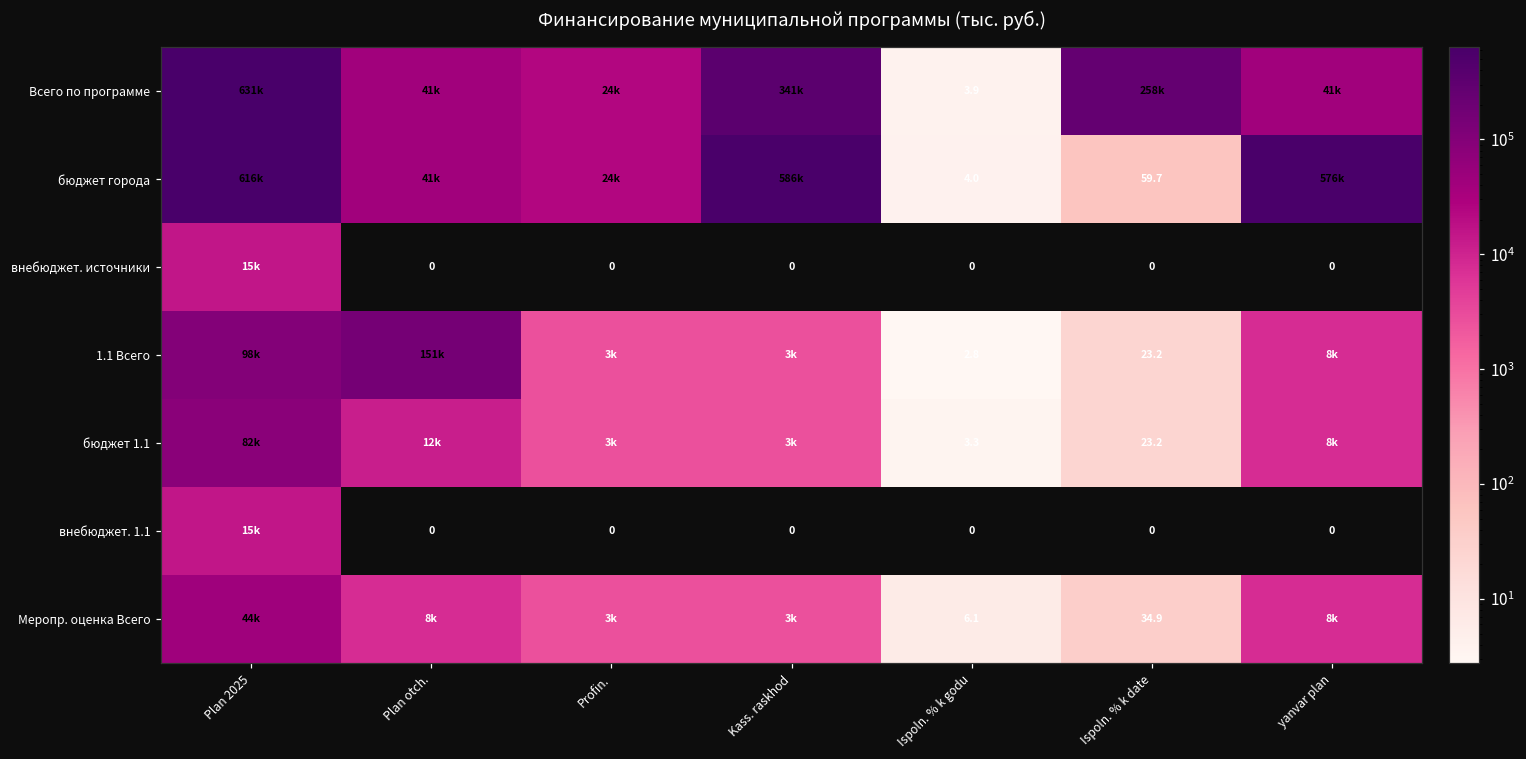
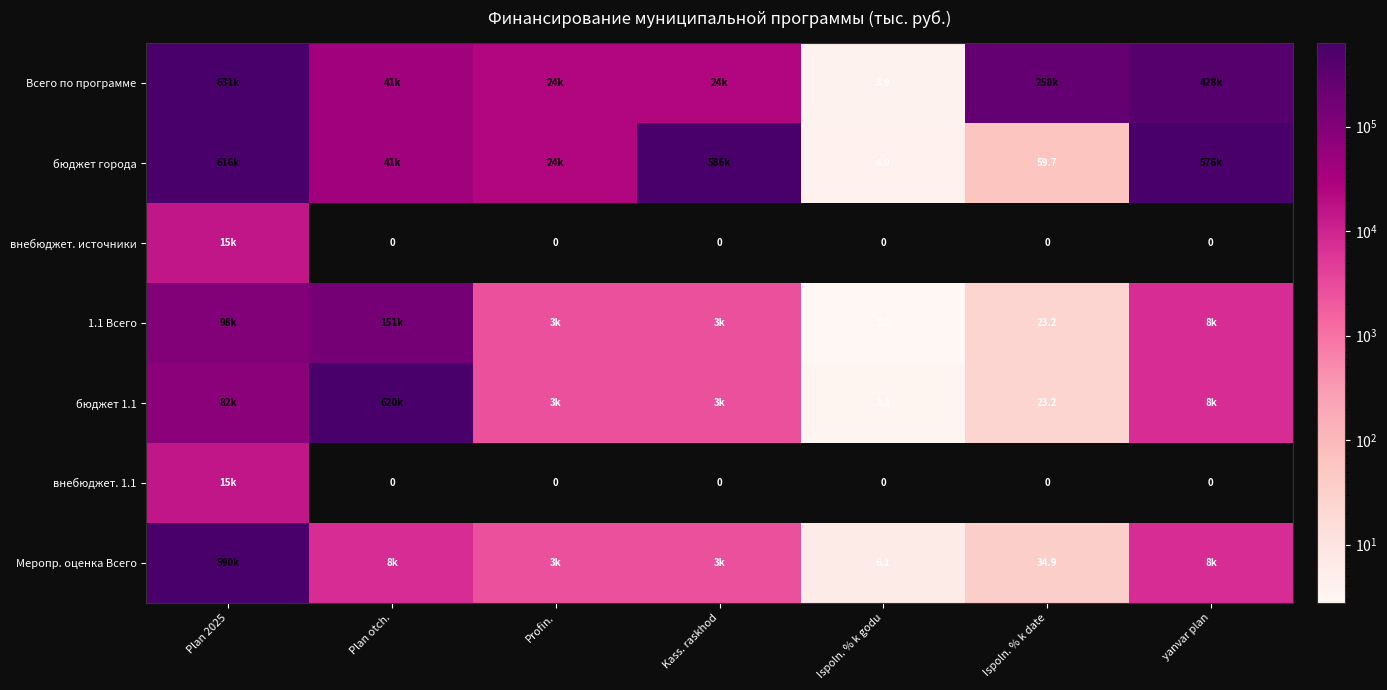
Всего по программе, Kass. raskhod: 341k -> 24k
Всего по программе, yanvar plan: 41k -> 428k
бюджет 1.1, Plan otch.: 12k -> 620k
Меропр. оценка Всего, Plan 2025: 44k -> 590k
